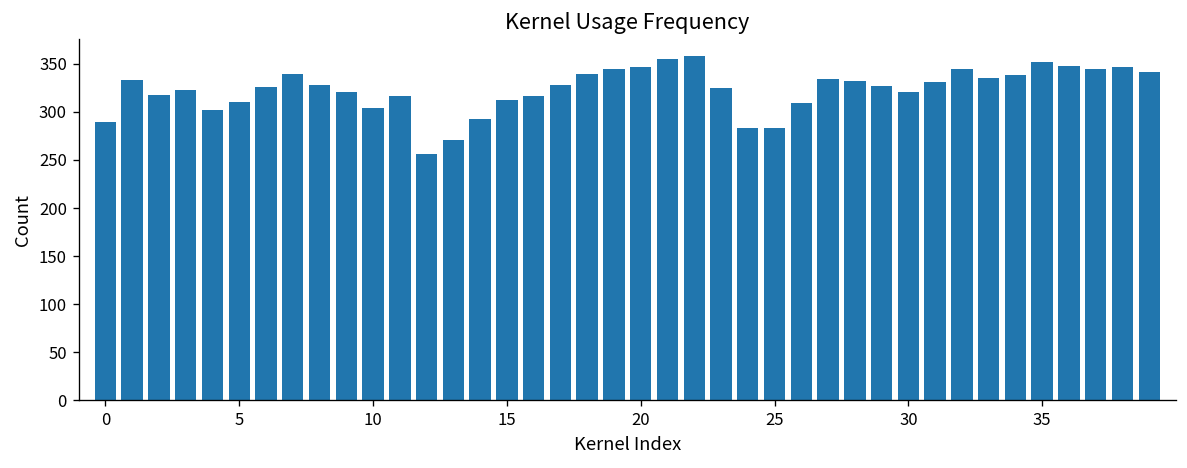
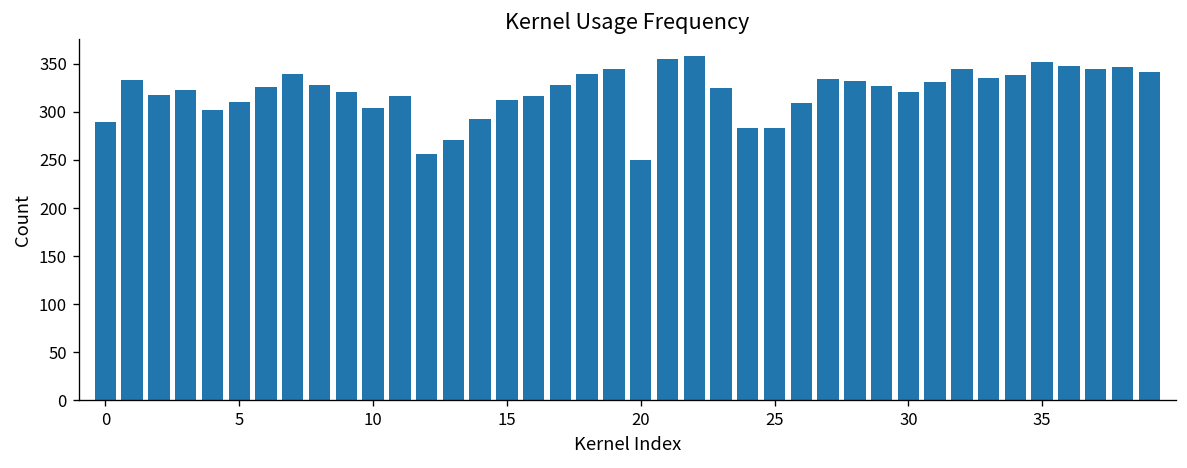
20: 350 -> 250
